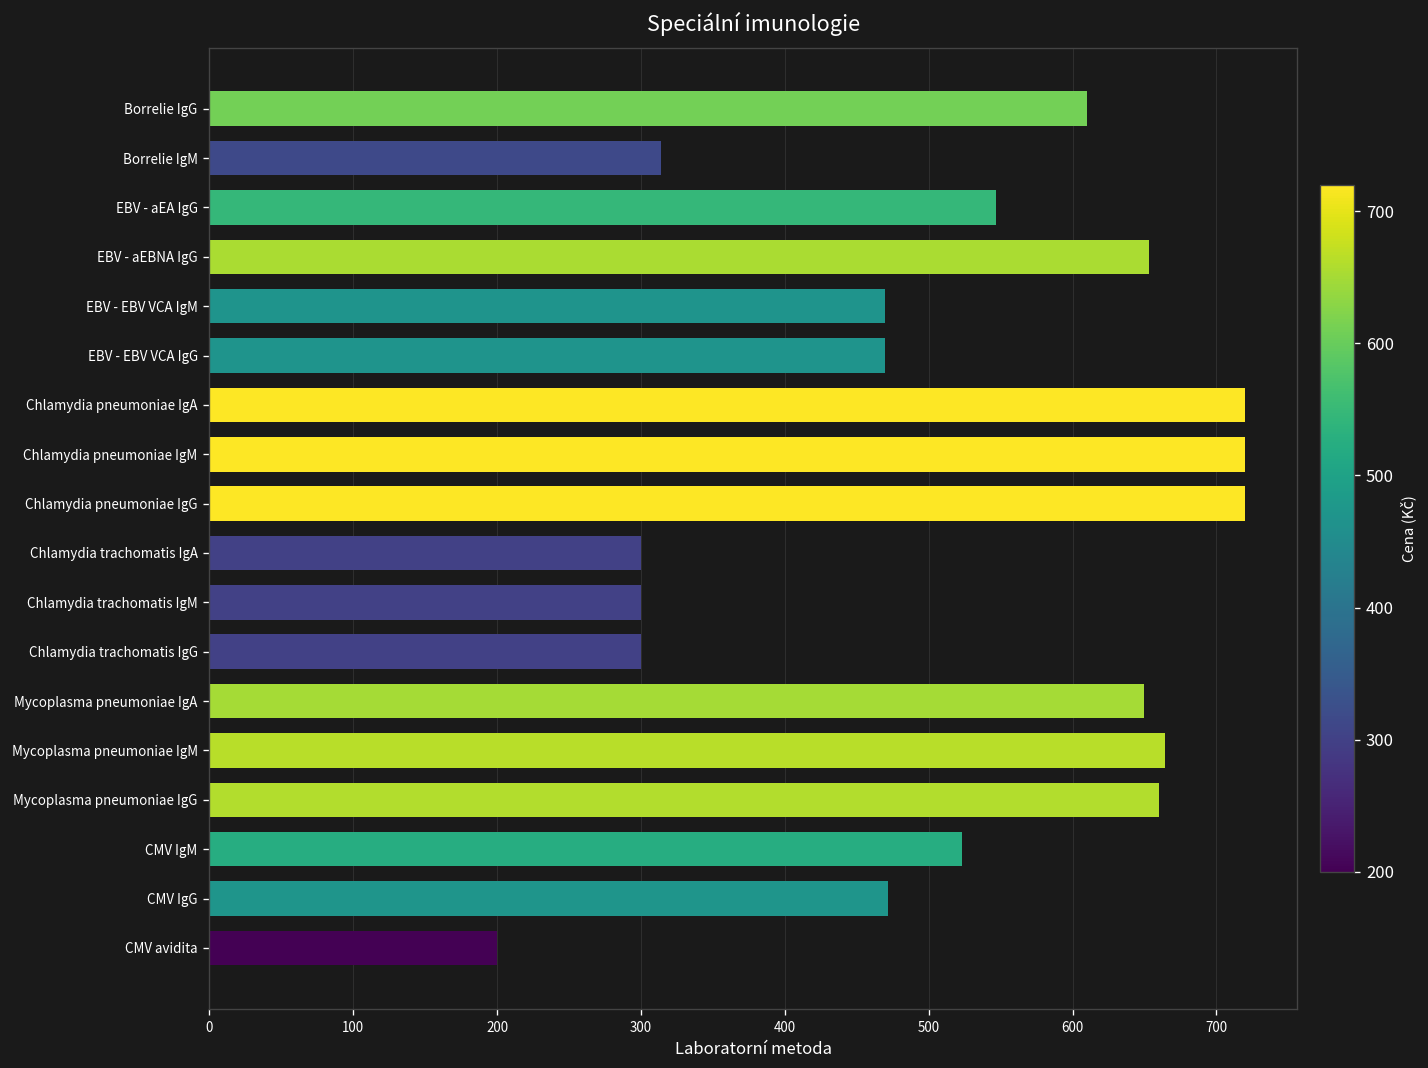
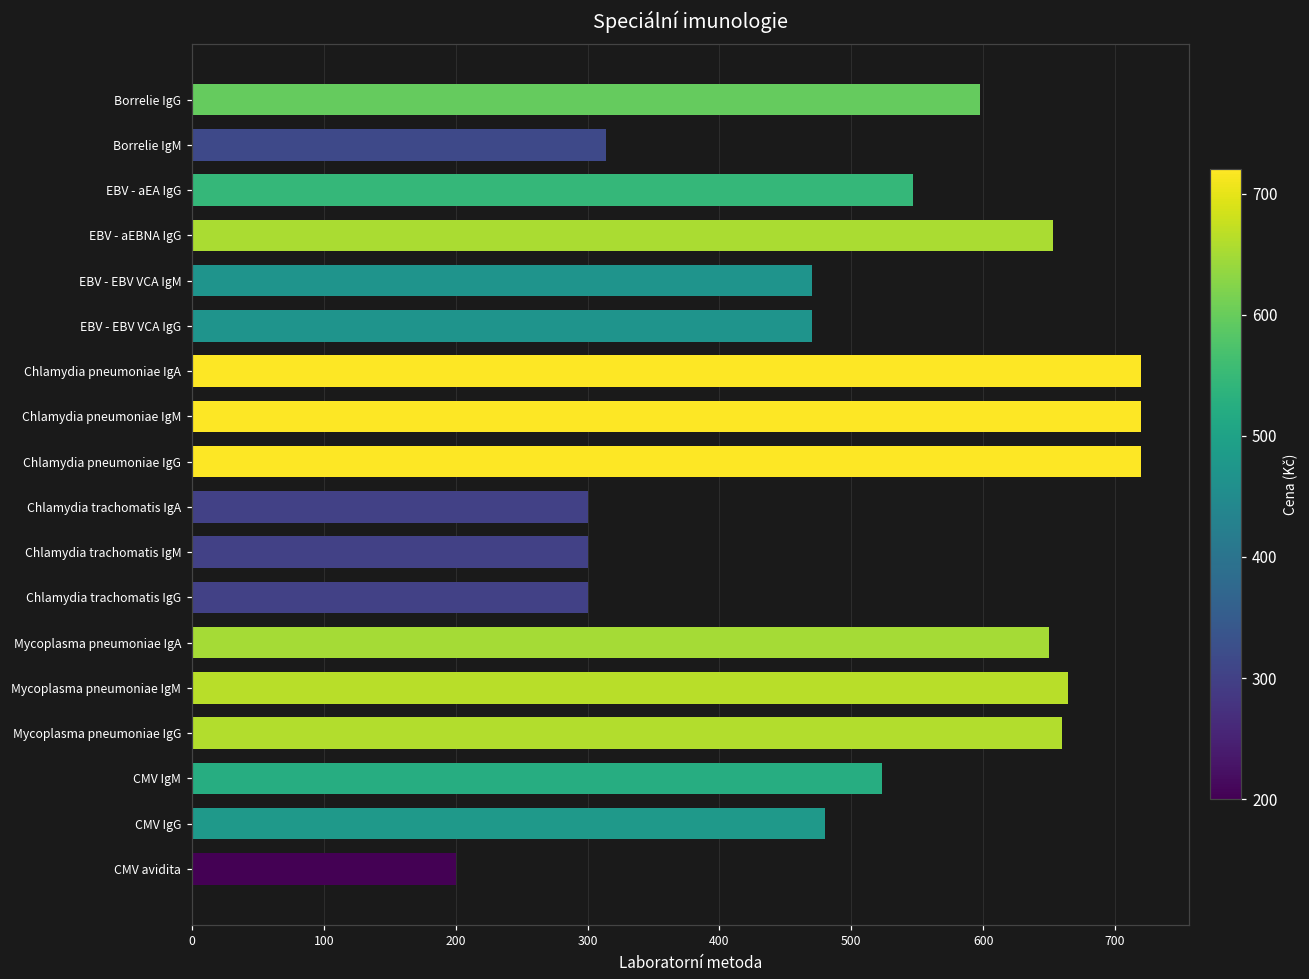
Borrelie IgG: 610 -> 598
CMV IgG: 472 -> 480
